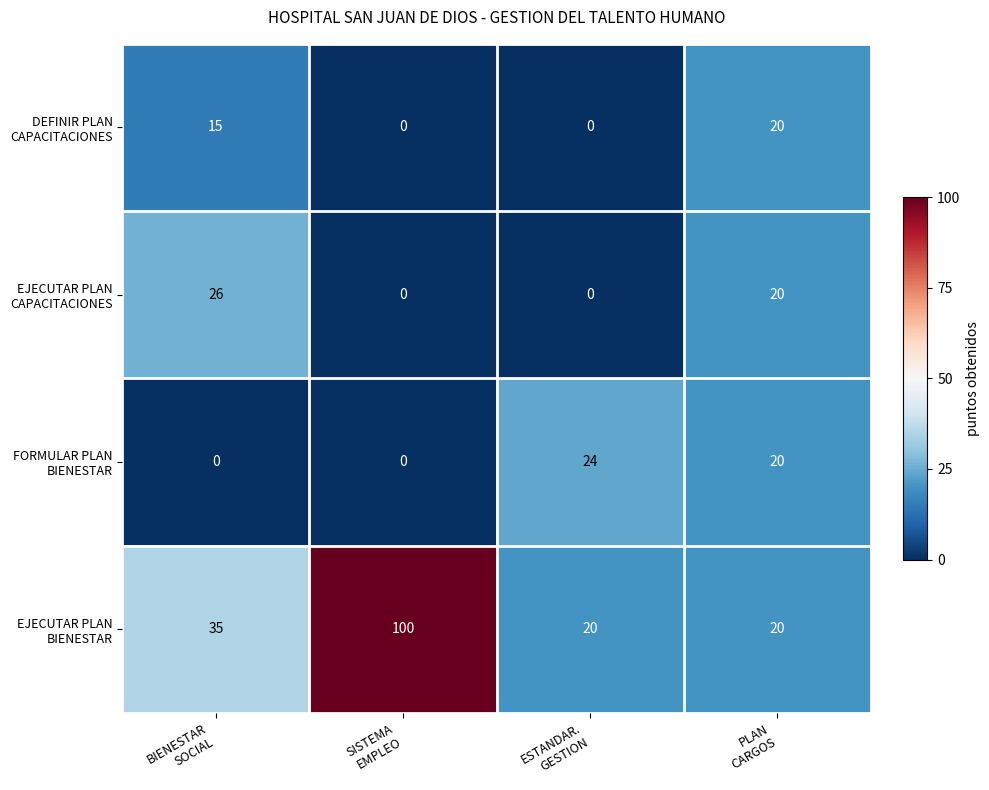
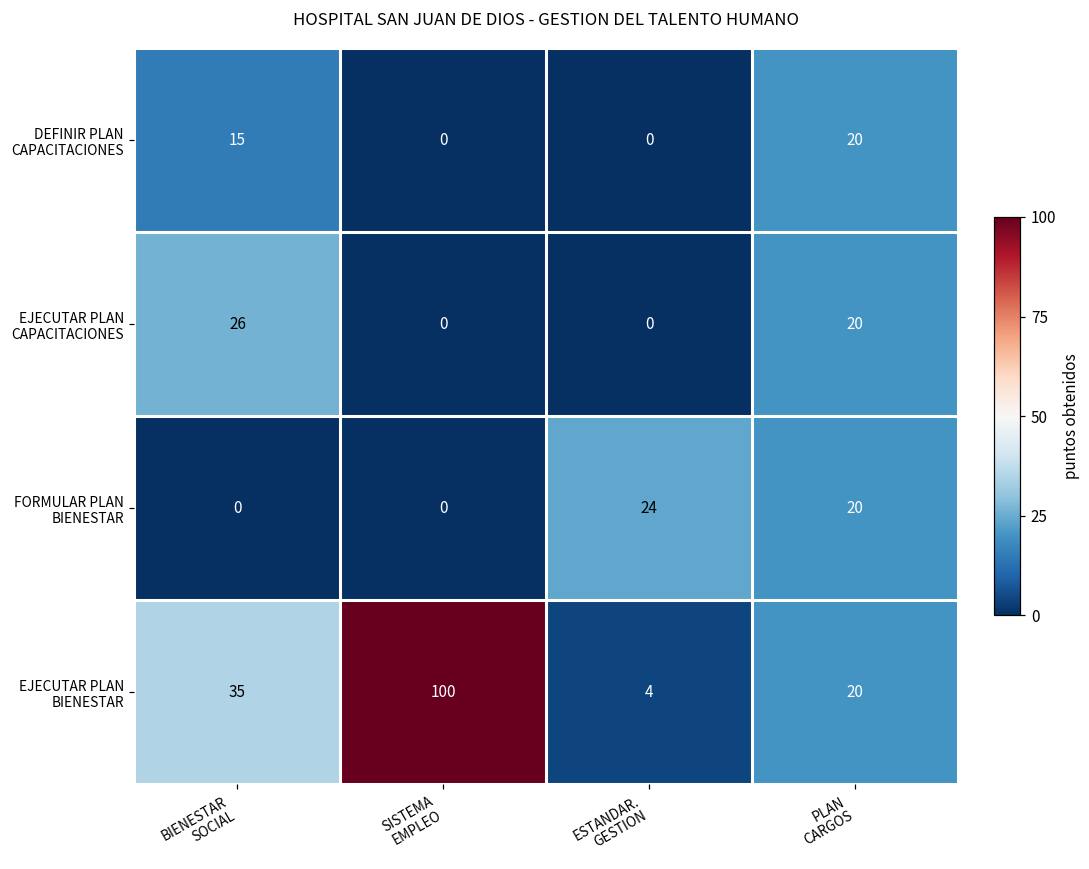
EJECUTAR PLAN BIENESTAR, ESTANDAR. GESTION: 20 -> 4
